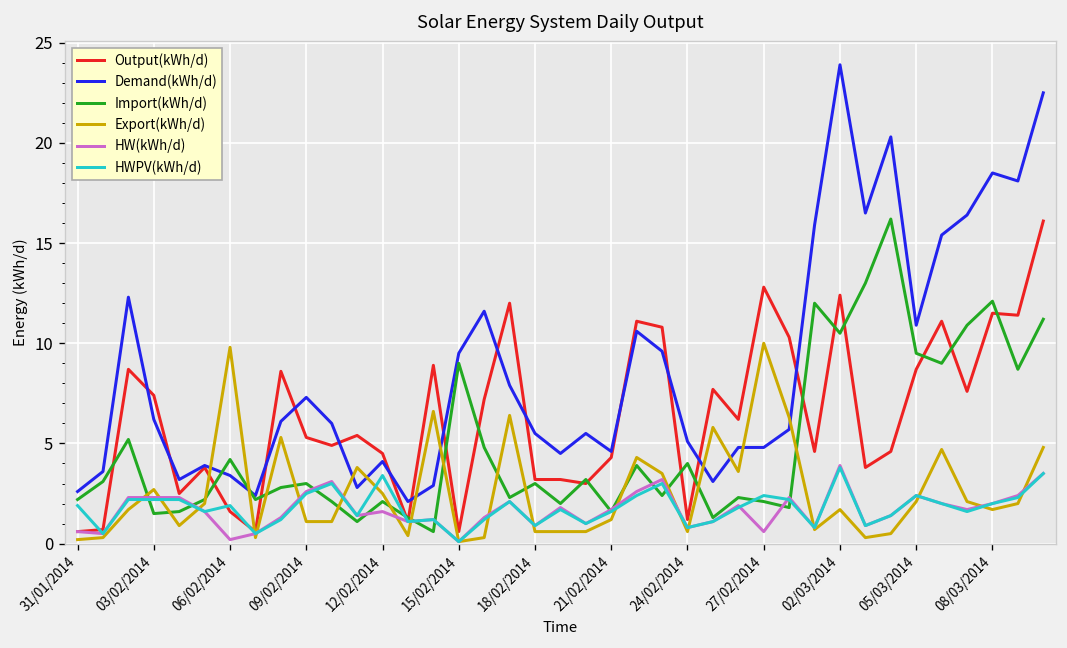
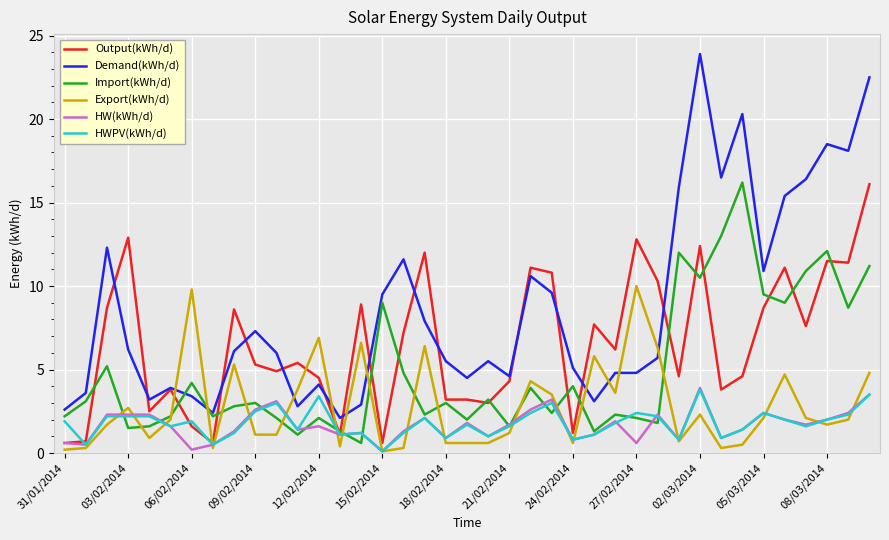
Output(kWh/d), 03/02/2014: 7.4 -> 12.9
Export(kWh/d), 12/02/2014: 2.5 -> 6.9
Export(kWh/d), 02/03/2014: 1.7 -> 2.3
